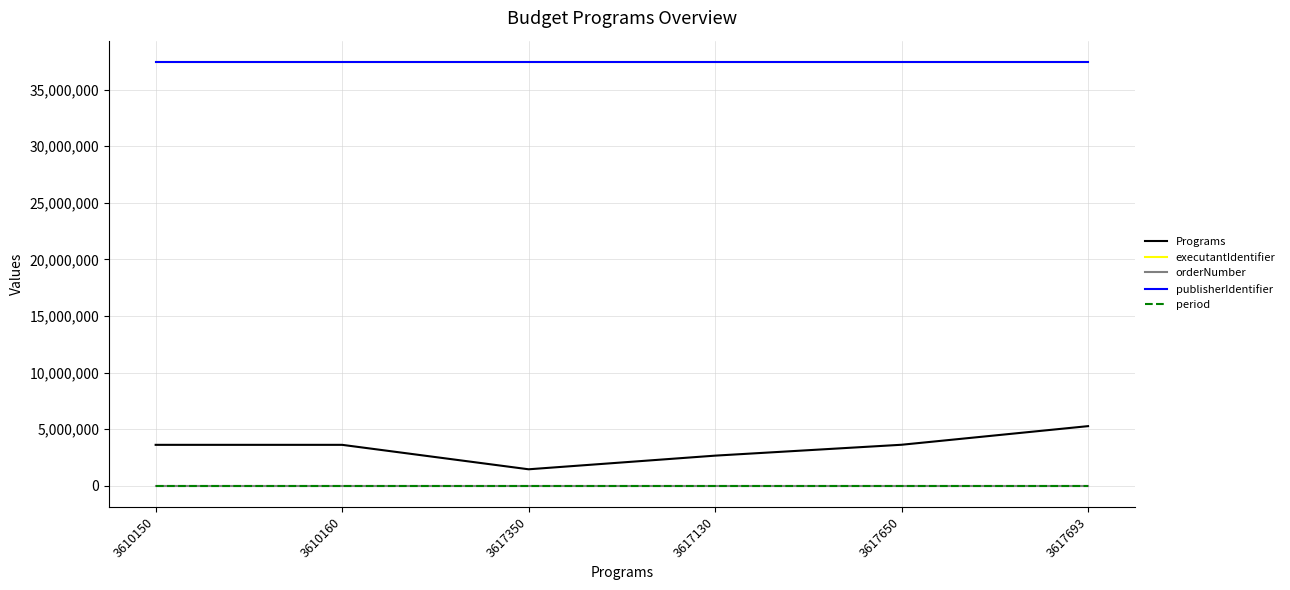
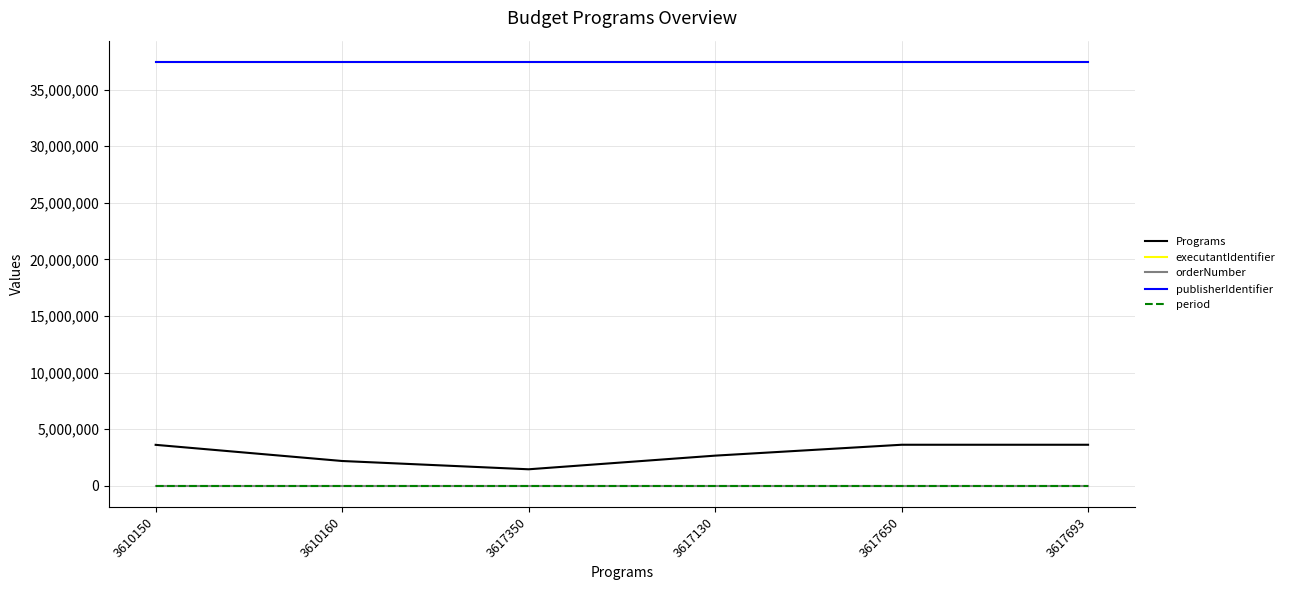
Programs, 3610160: 3,600,000 -> 2,200,000
Programs, 3617693: 5,300,000 -> 3,600,000
